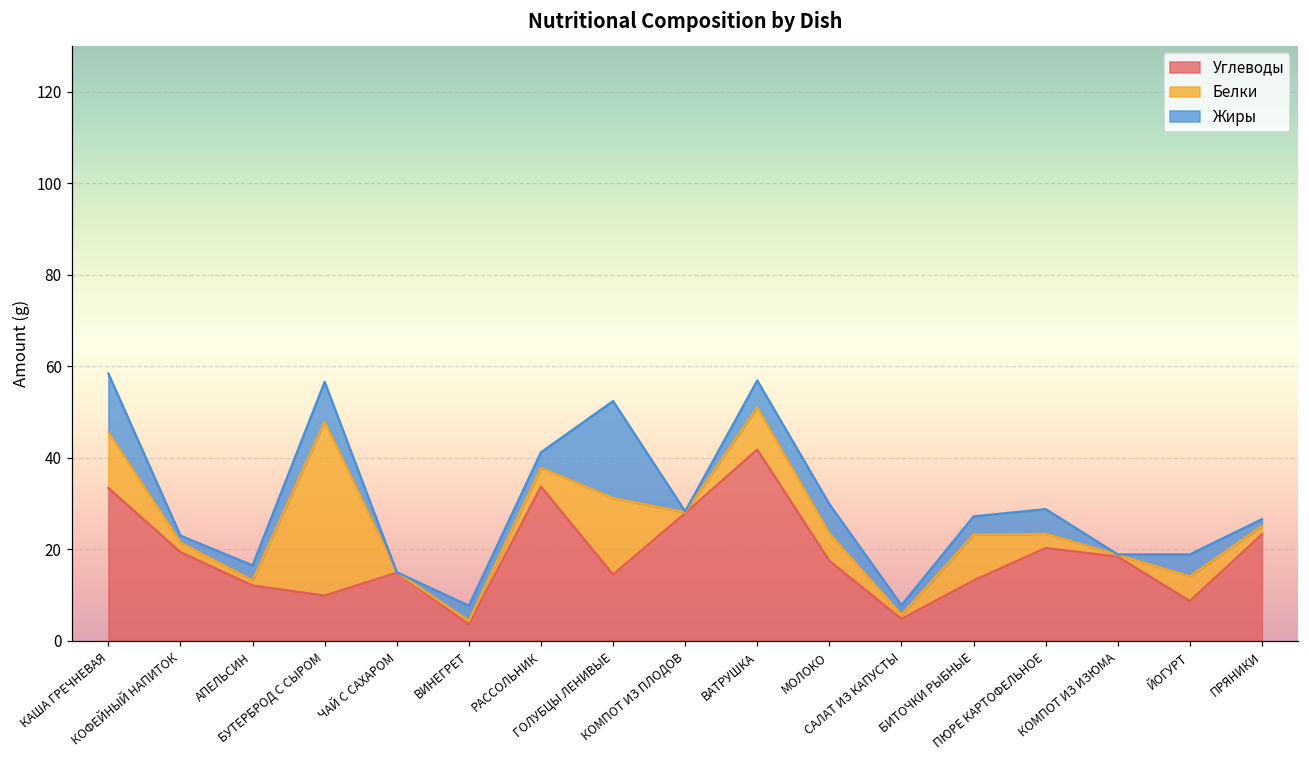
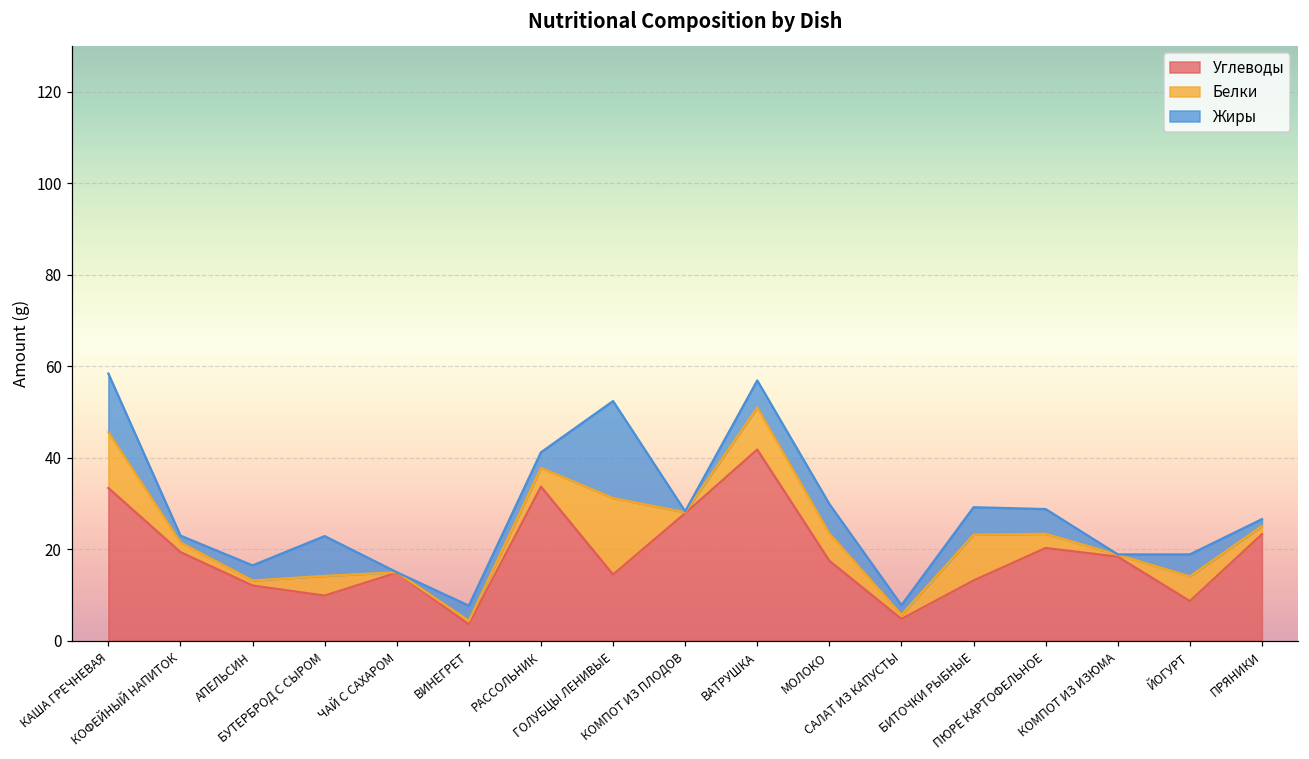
Белки, БУТЕРБРОД С СЫРОМ: 38 -> 4
Жиры, БИТОЧКИ РЫБНЫЕ: 4 -> 6
